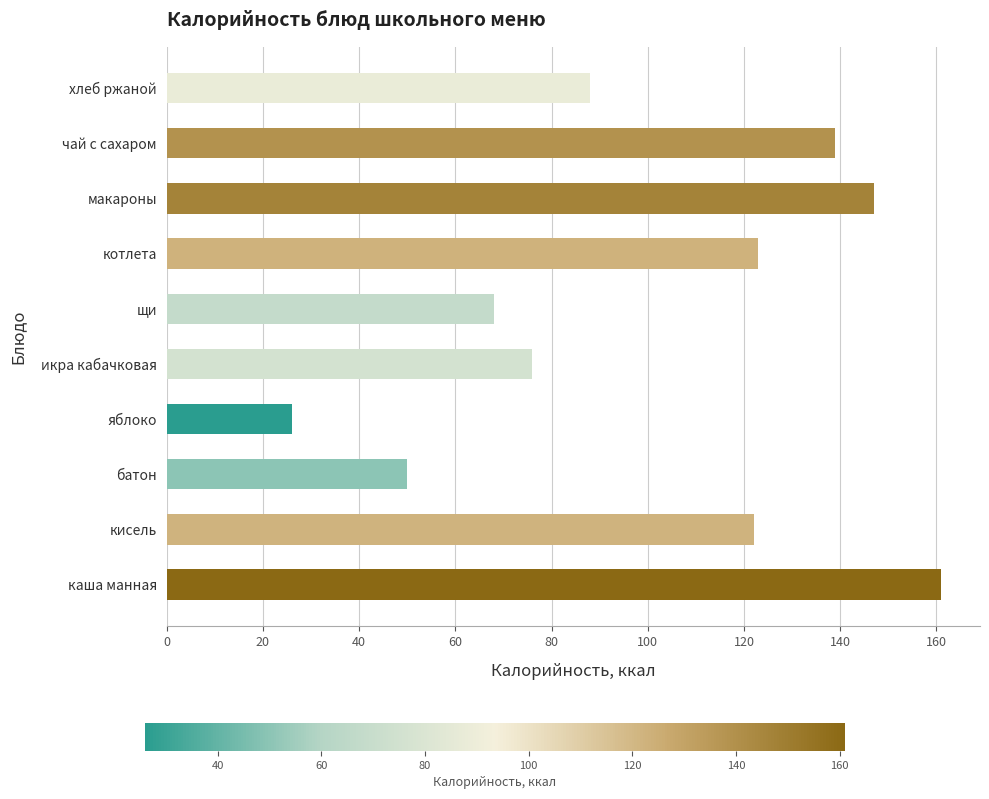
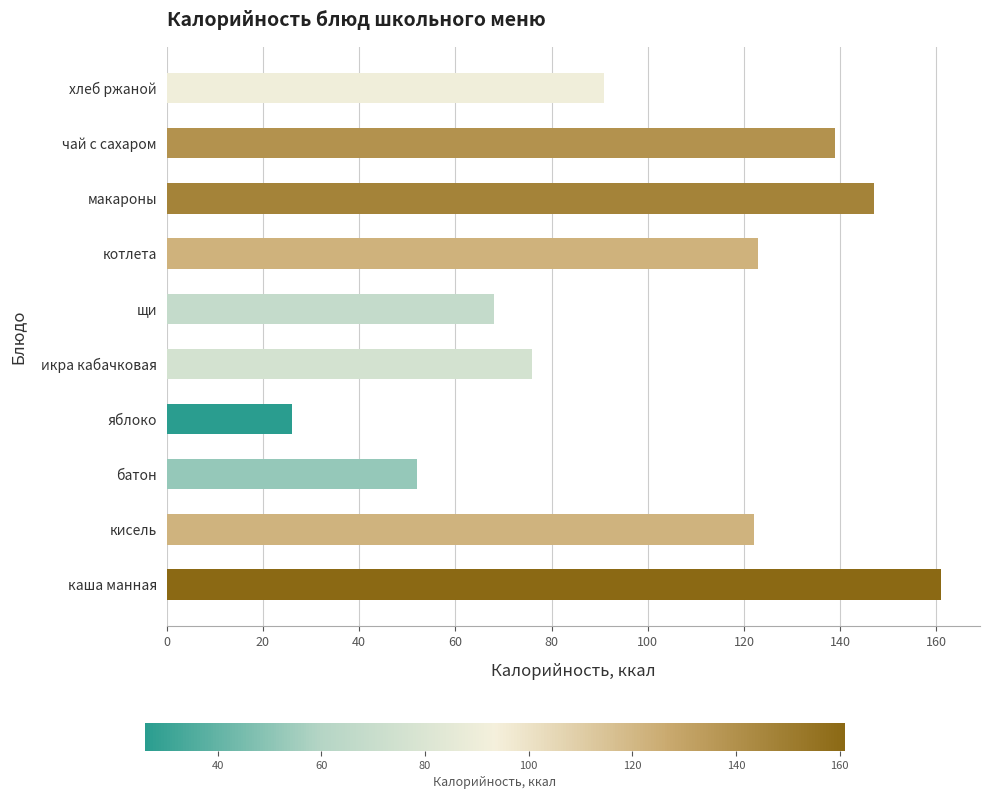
хлеб ржаной: 88 -> 91
батон: 50 -> 52
